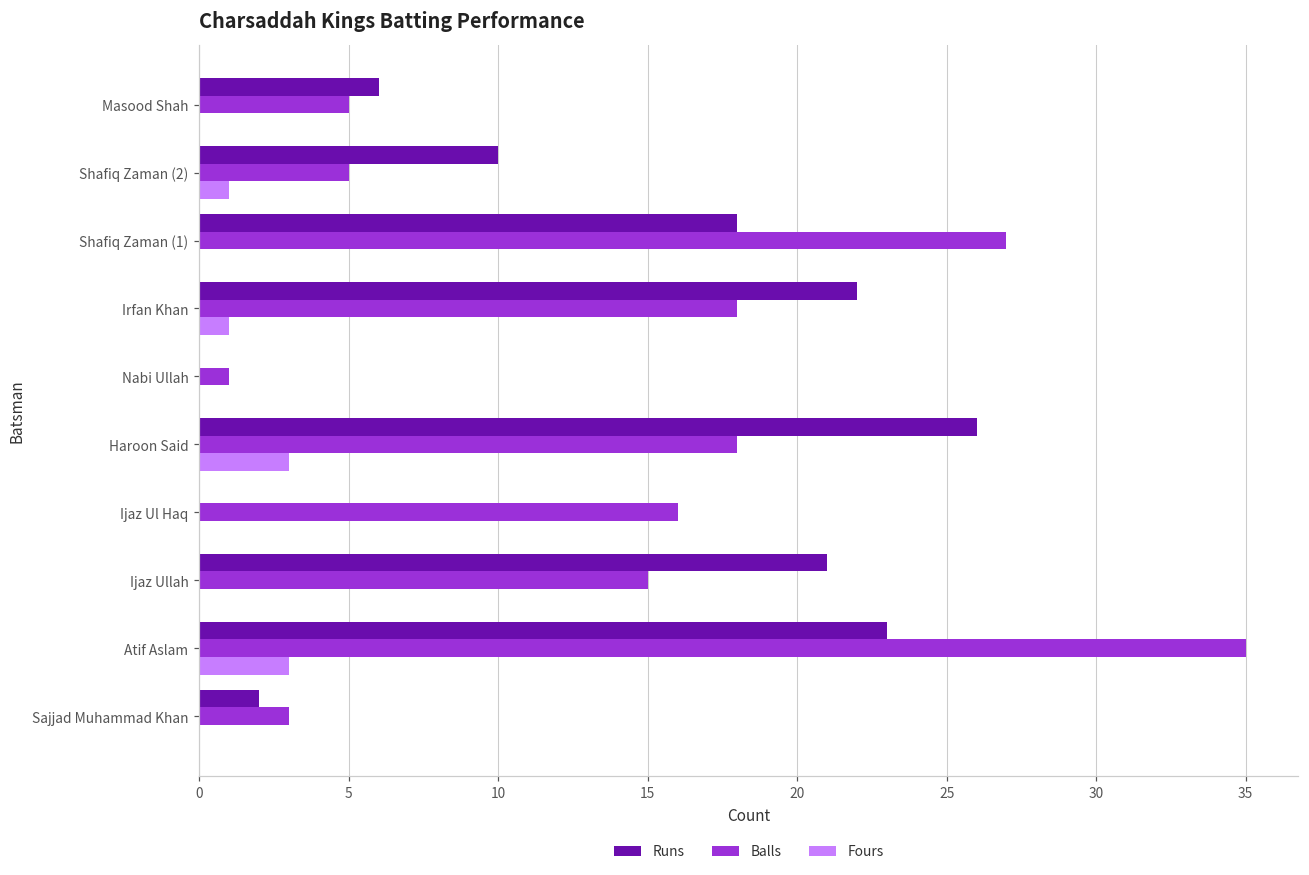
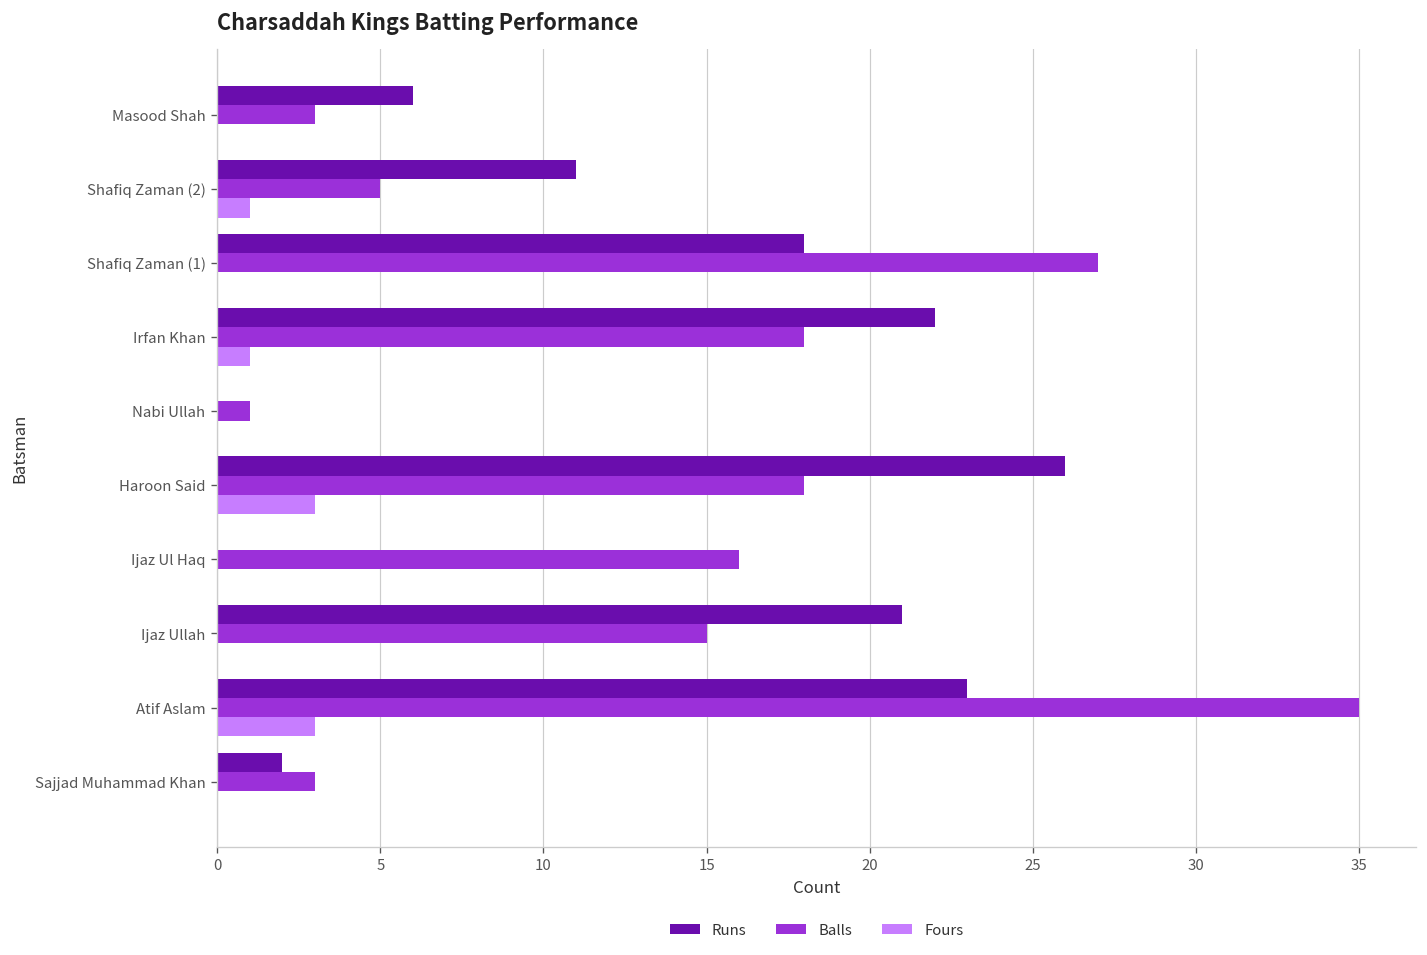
Balls, Masood Shah: 5 -> 3
Runs, Shafiq Zaman (2): 10 -> 11
